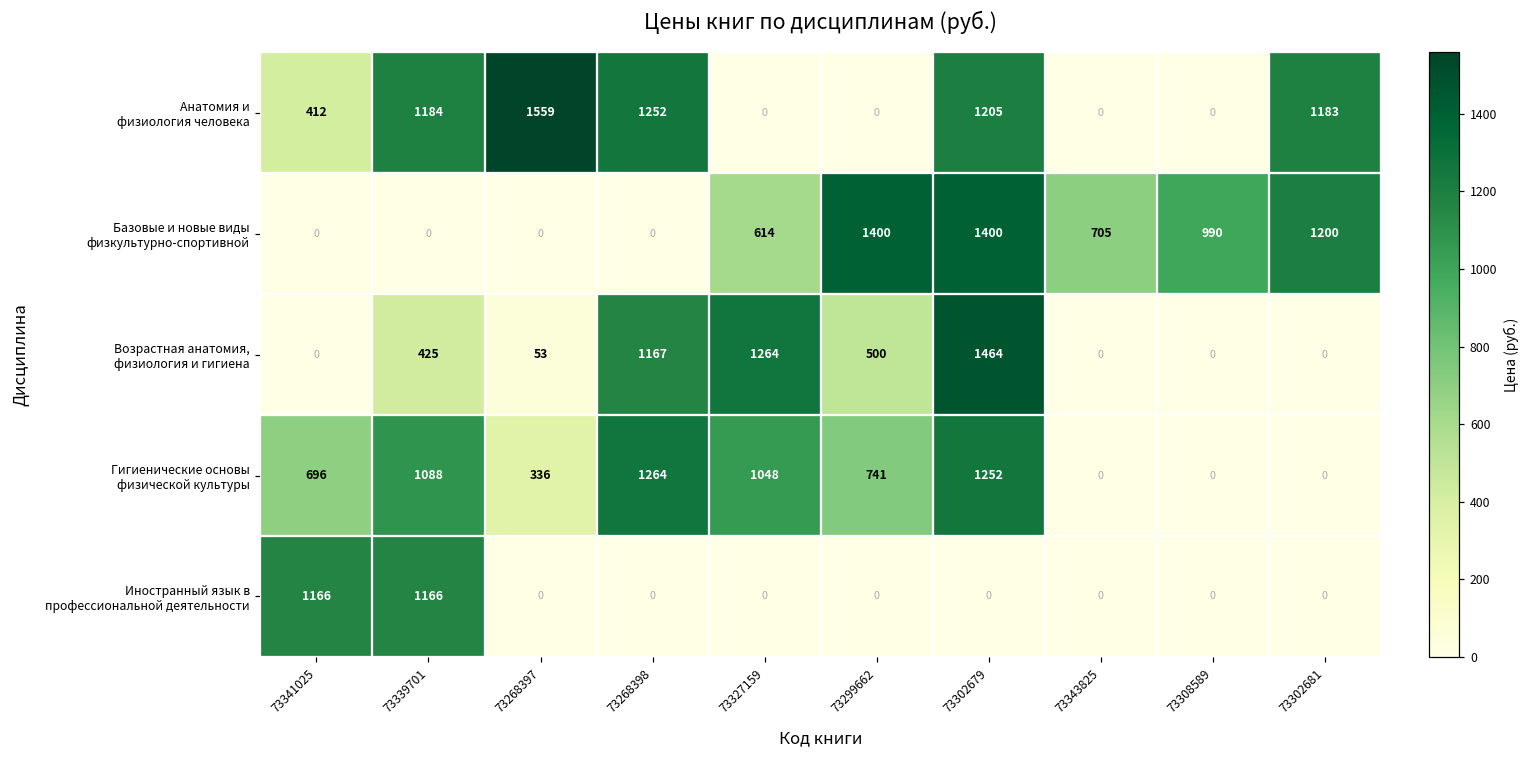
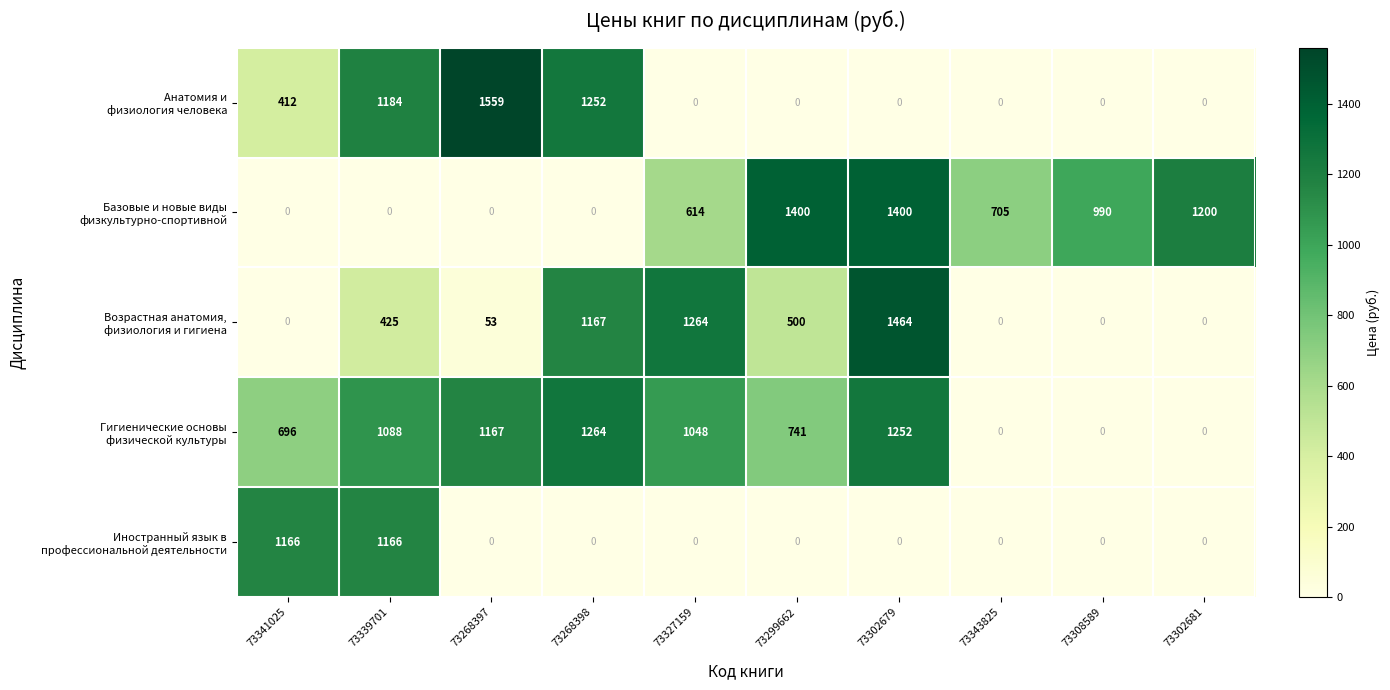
Анатомия и физиология человека, 73302679: 1205 -> 0
Анатомия и физиология человека, 73302681: 1183 -> 0
Гигиенические основы физической культуры, 73268397: 336 -> 1167
